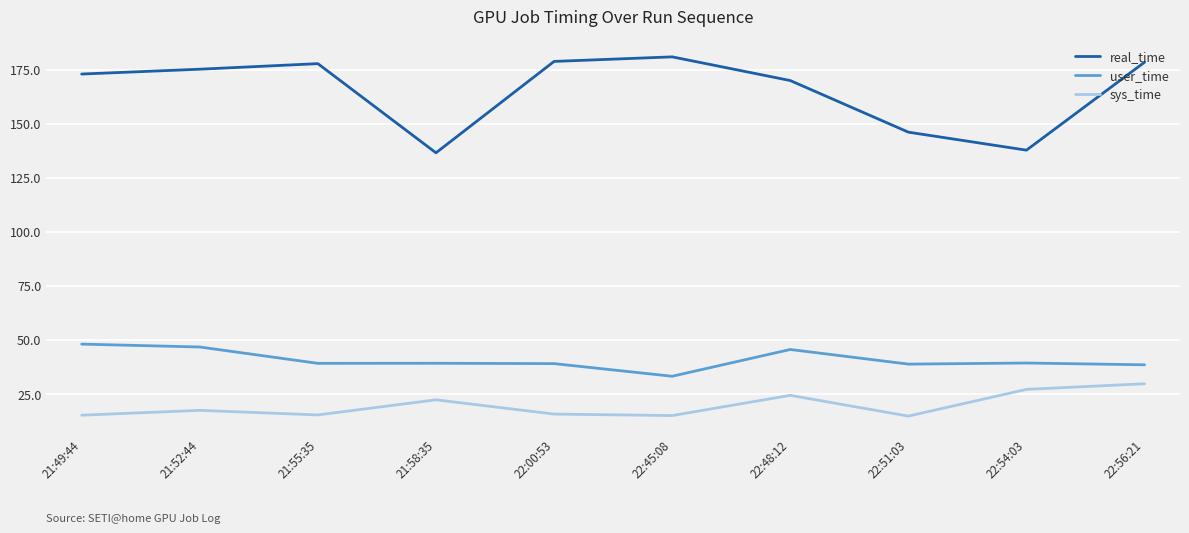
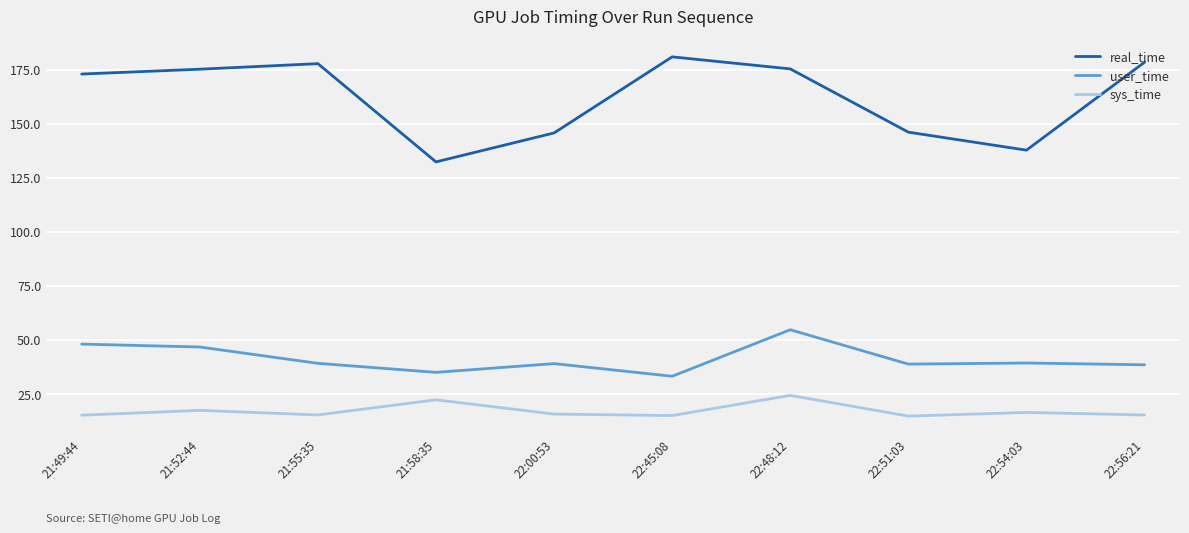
real_time, 21:58:35: 137 -> 132
user_time, 21:58:35: 39 -> 35
real_time, 22:00:53: 179 -> 146
real_time, 22:48:12: 170 -> 175
user_time, 22:48:12: 45 -> 55
sys_time, 22:54:03: 27 -> 16
sys_time, 22:56:21: 30 -> 15
